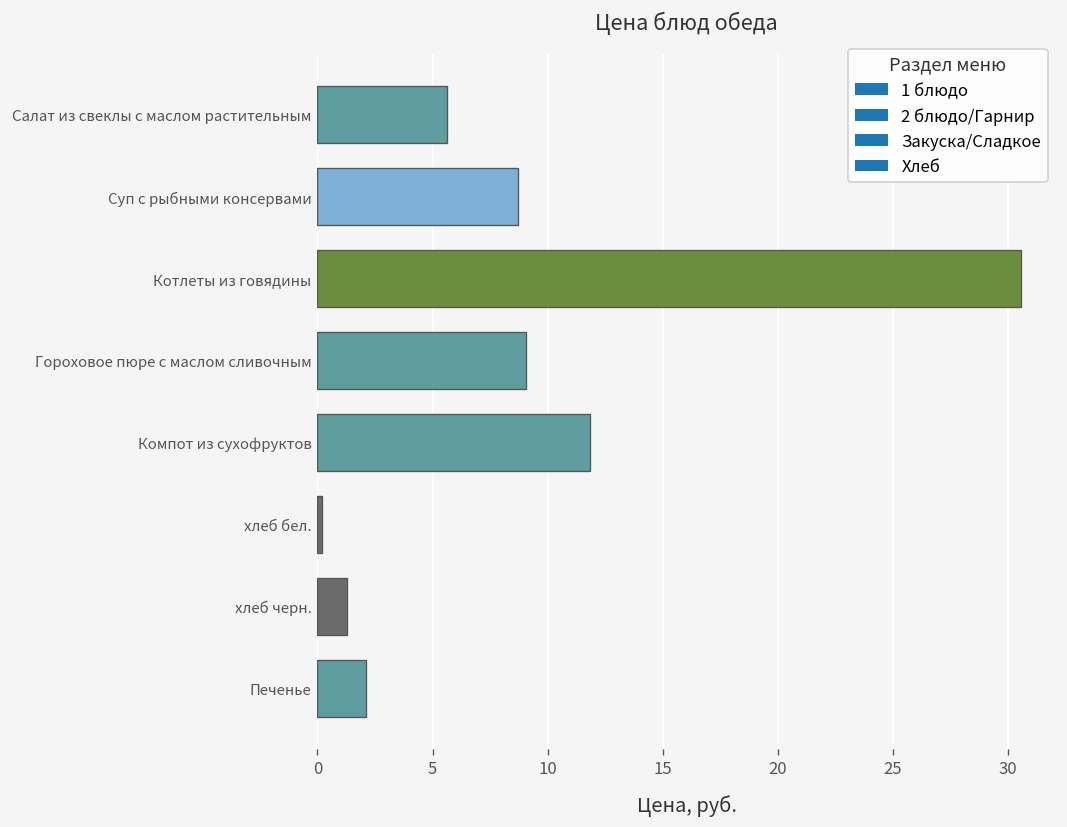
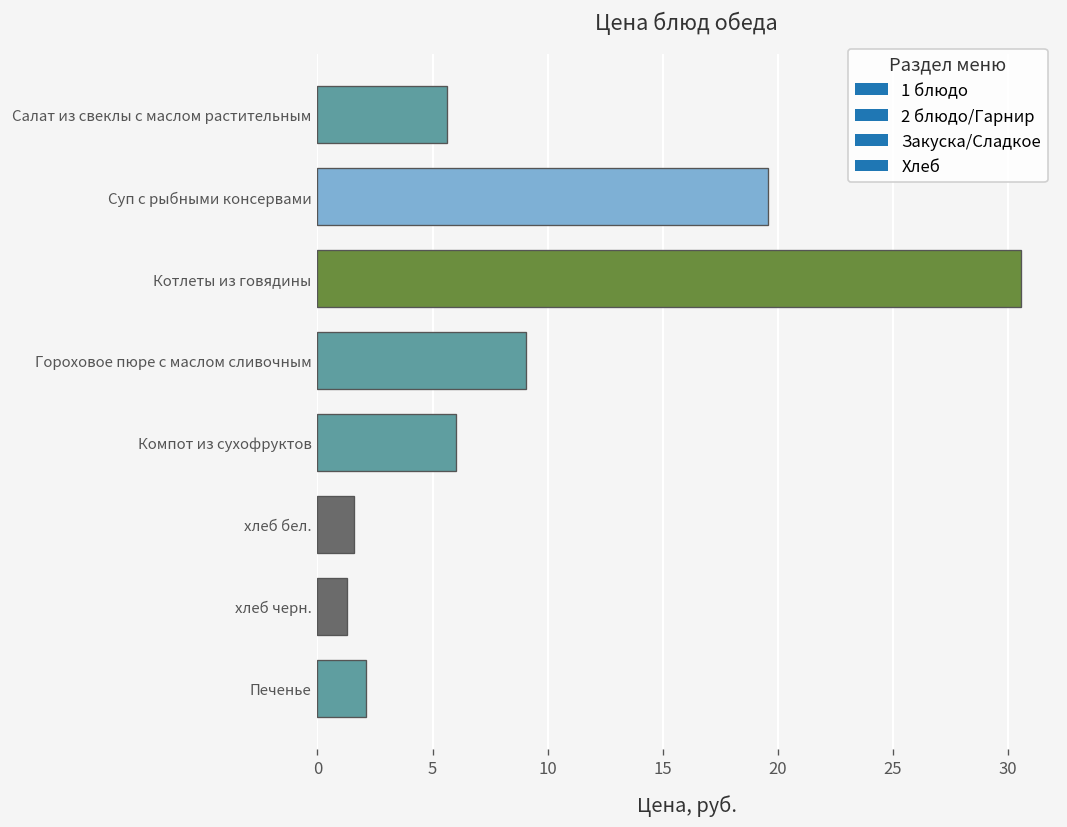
Суп с рыбными консервами: 8.7 -> 19.6
Компот из сухофруктов: 11.9 -> 6.0
хлеб бел.: 0.2 -> 1.6
